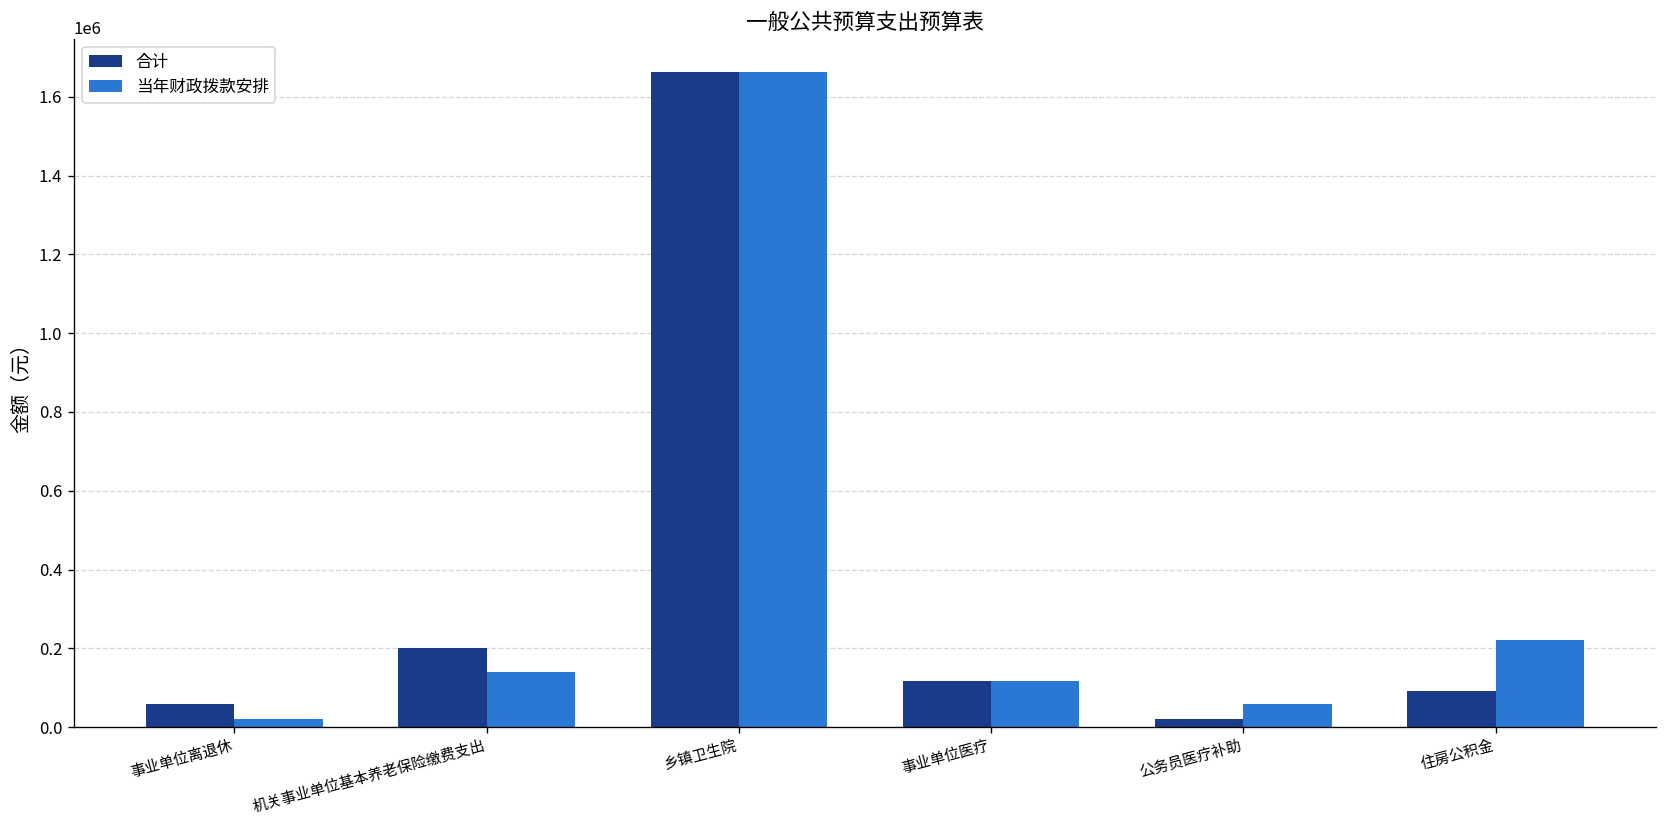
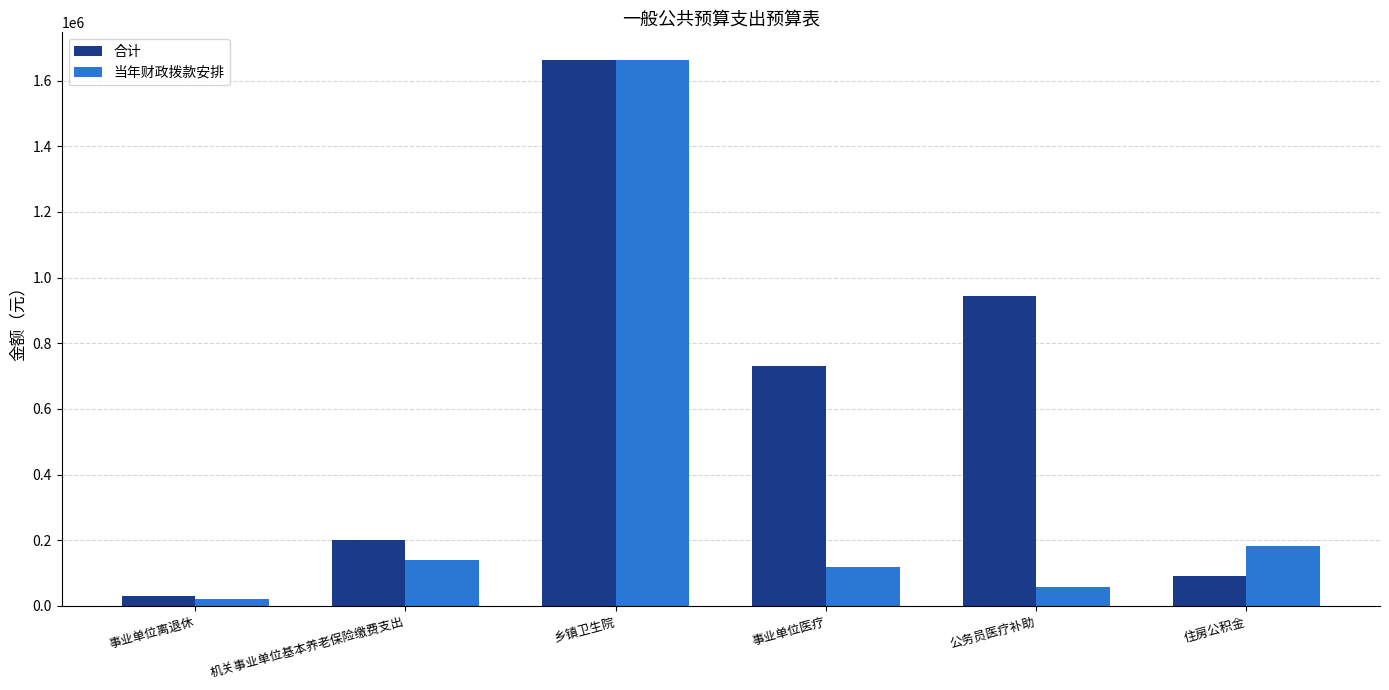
合计, 事业单位离退休: 60000 -> 30000
合计, 事业单位医疗: 120000 -> 730000
合计, 公务员医疗补助: 20000 -> 940000
当年财政拨款安排, 住房公积金: 220000 -> 180000
